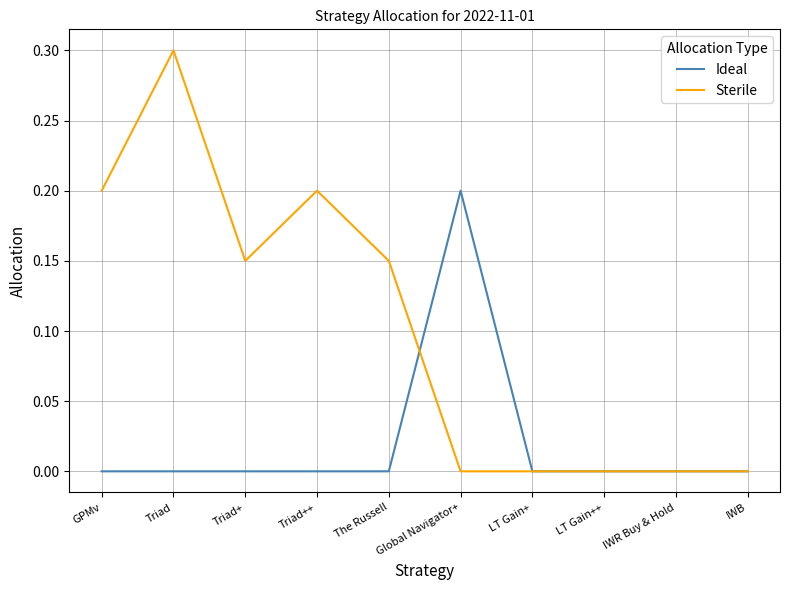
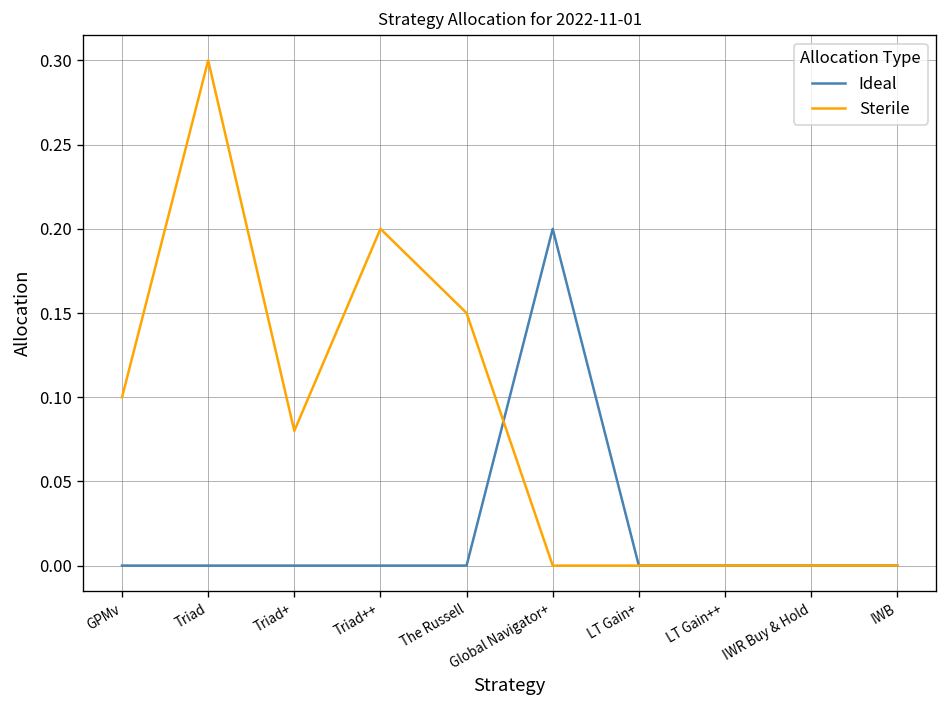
Sterile, GPMv: 0.2 -> 0.1
Sterile, Triad+: 0.15 -> 0.08
